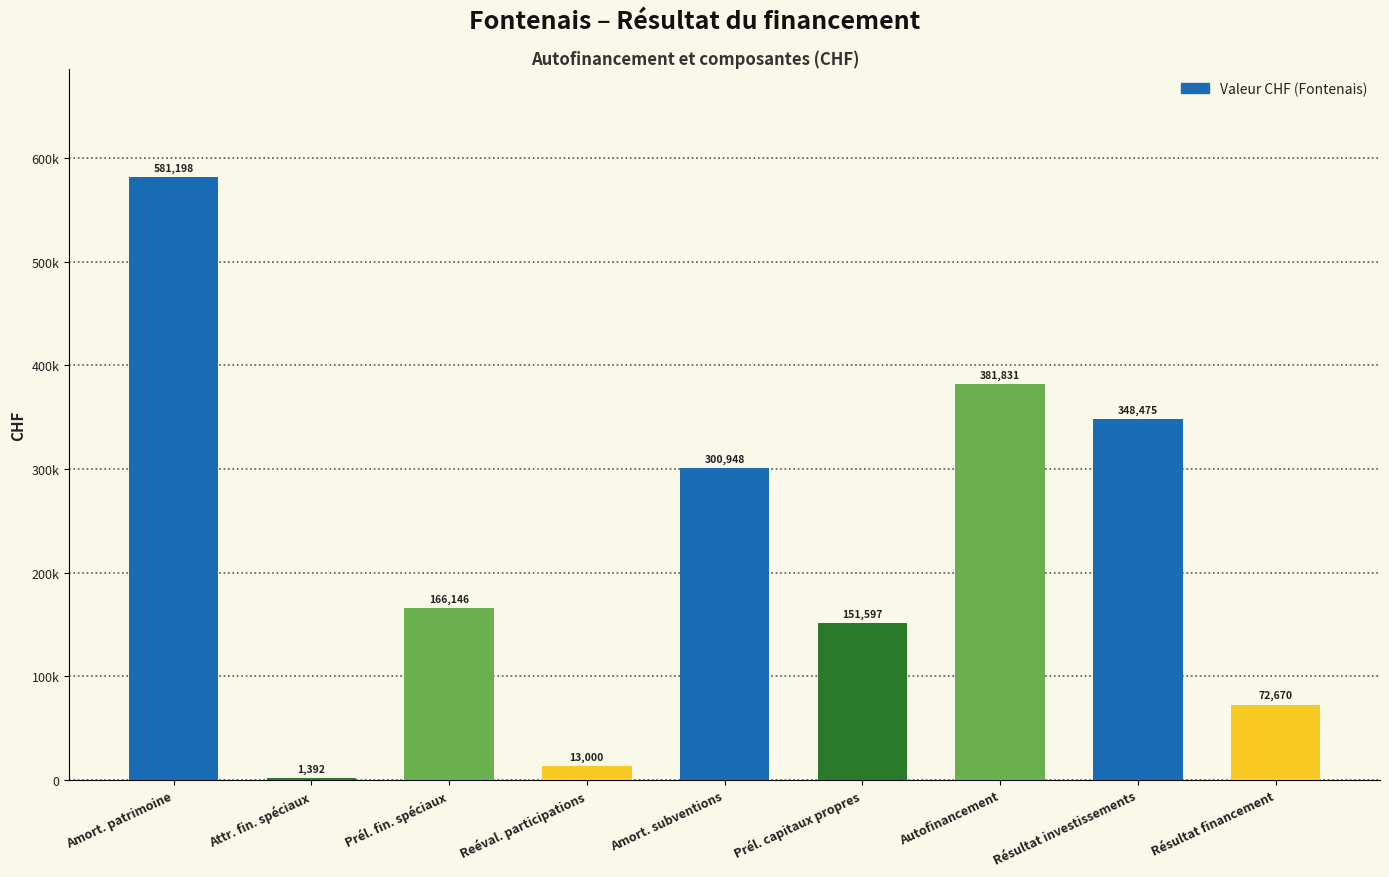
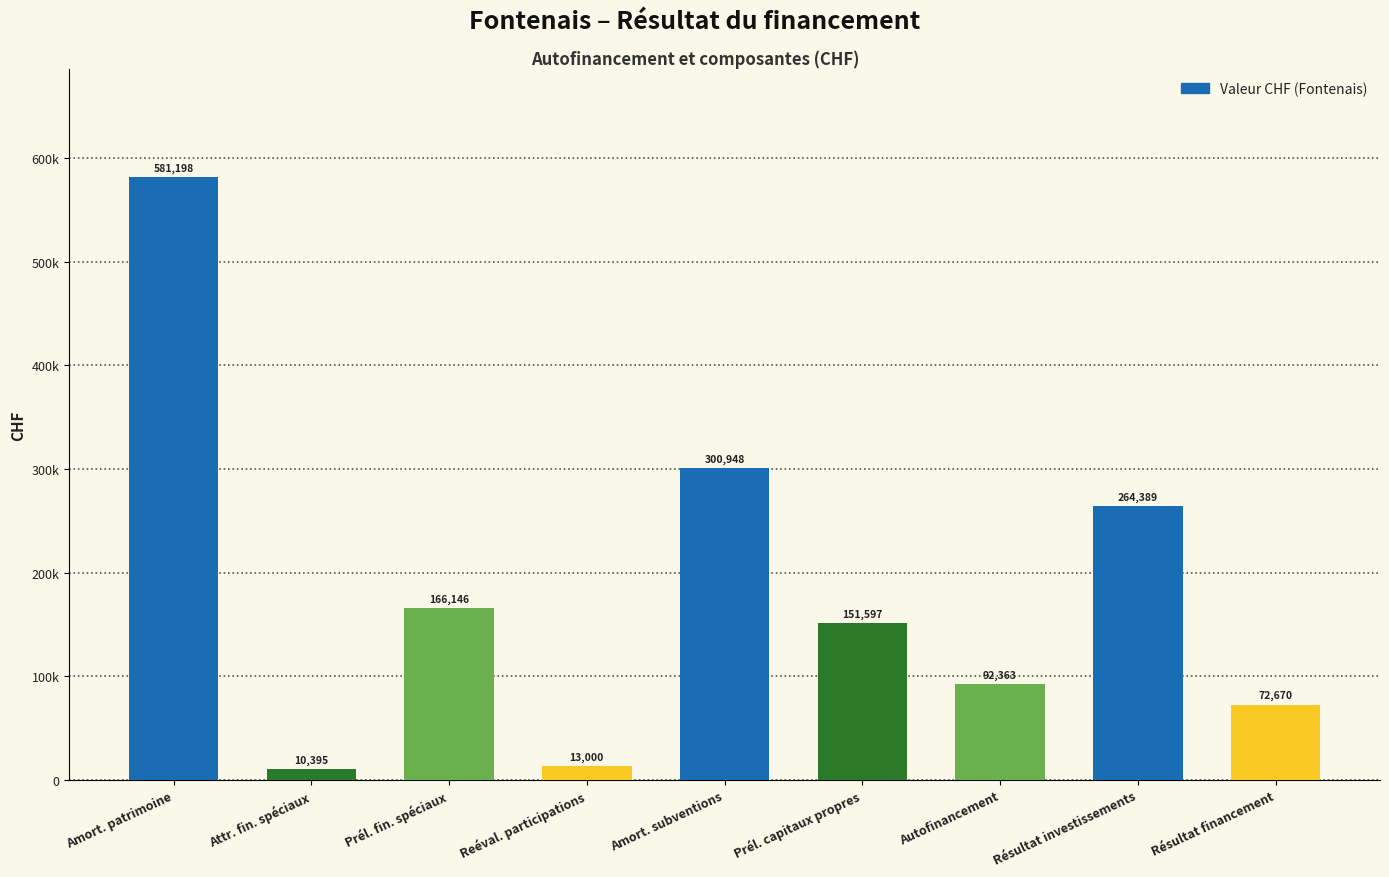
Attr. fin. spéciaux: 1,392 -> 10,395
Autofinancement: 381,831 -> 92,363
Résultat investissements: 348,475 -> 264,389
